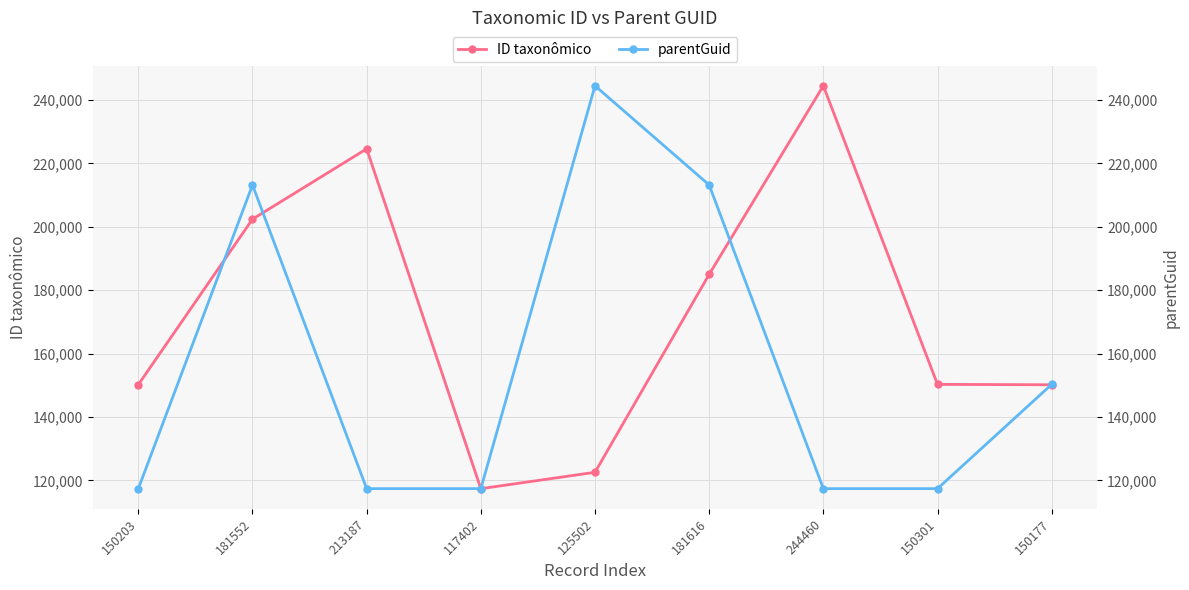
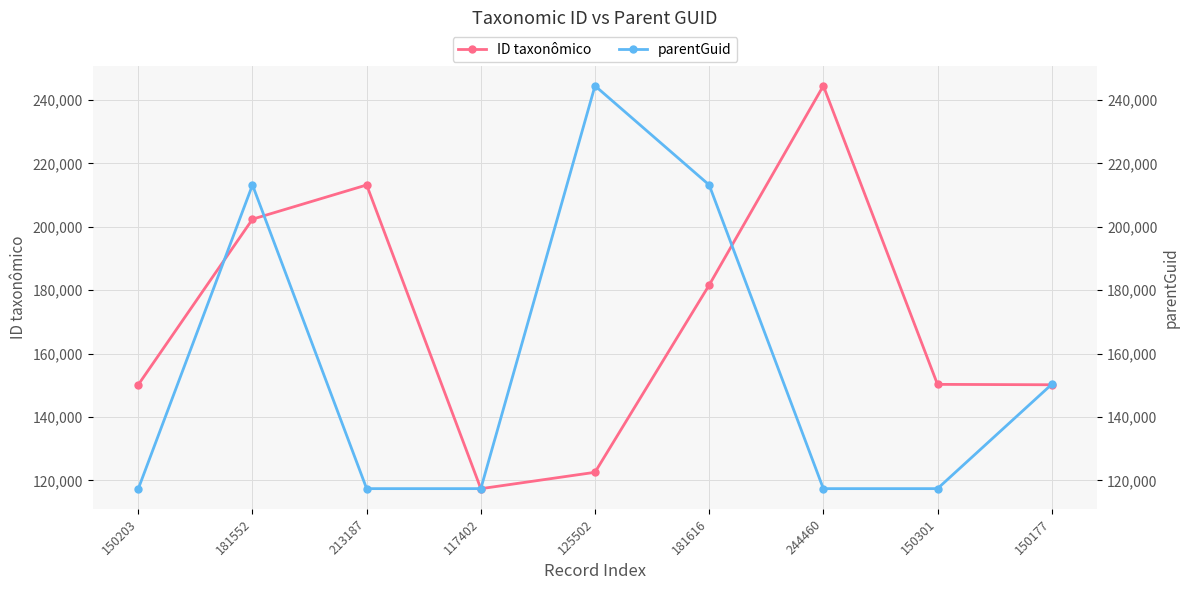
ID taxonômico, 213187: 225,000 -> 213,000
ID taxonômico, 181616: 185,000 -> 182,000
